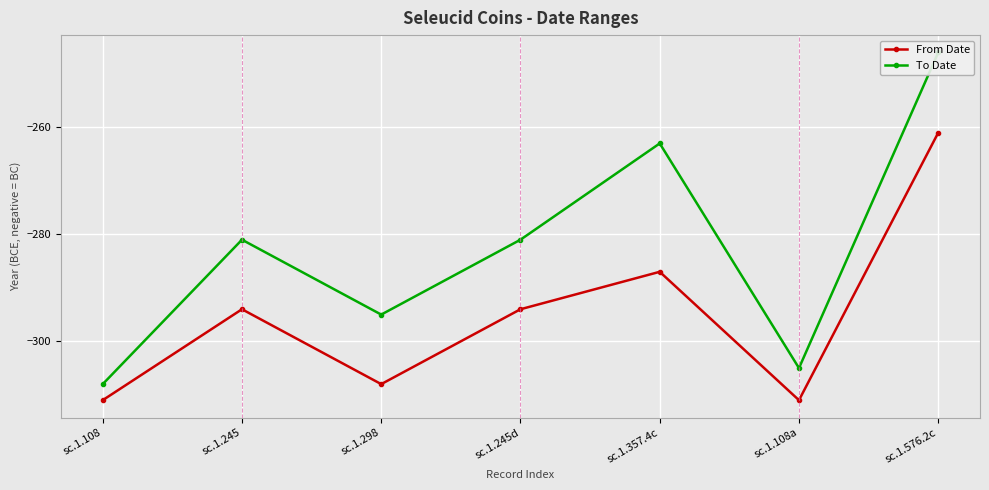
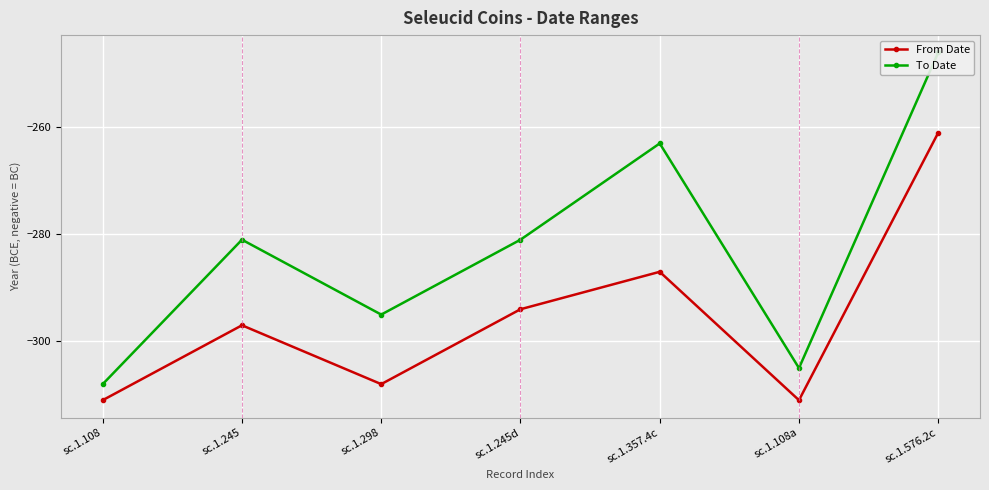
From Date, sc.1.245: -294 -> -297
